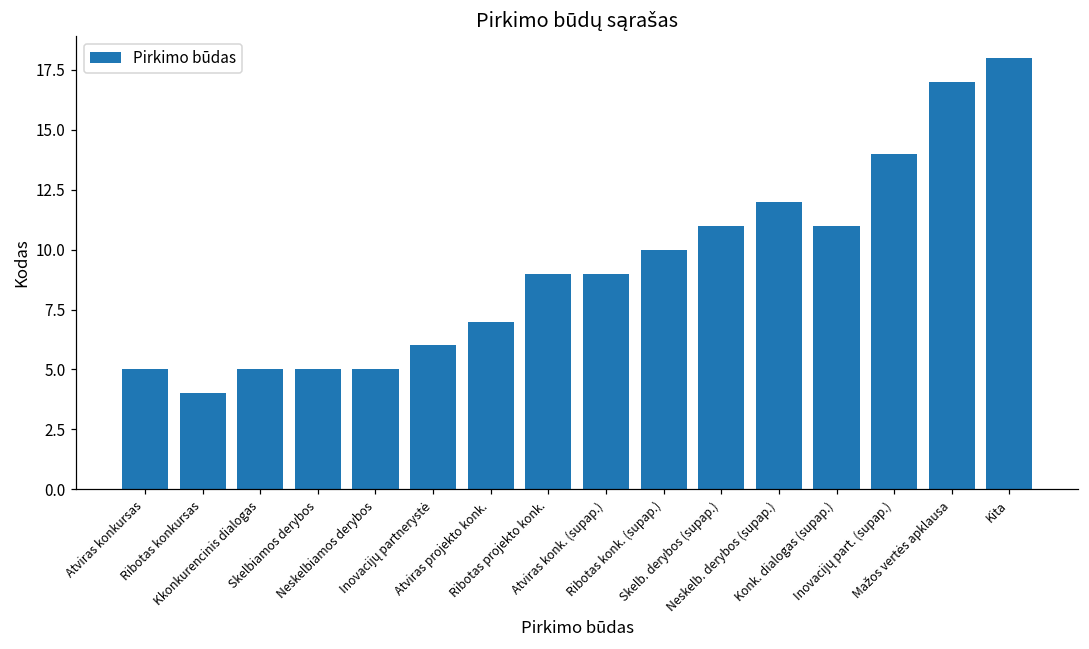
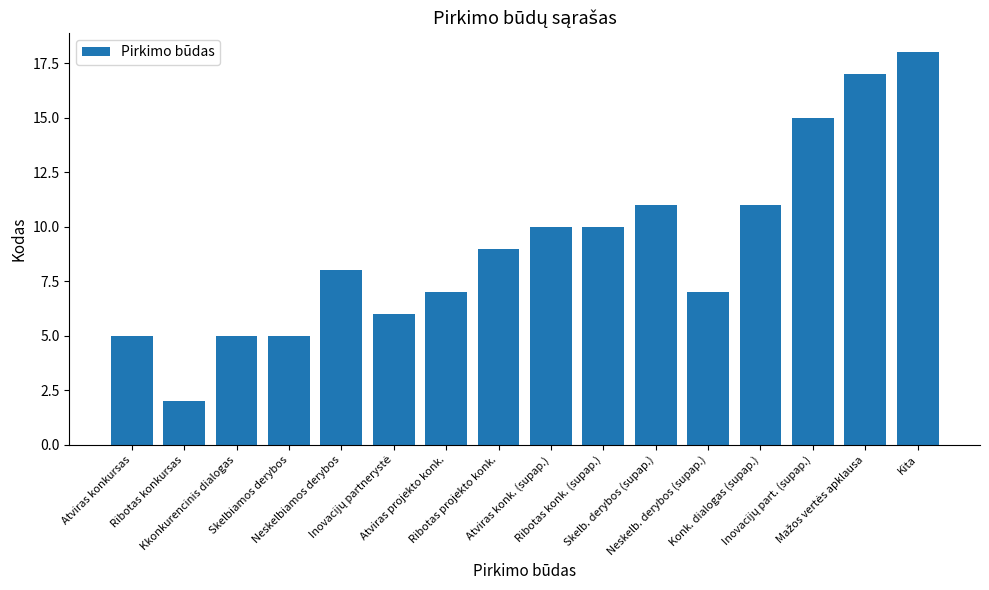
Ribotas konkursas: 4 -> 2
Neskelbiamos derybos: 5 -> 8
Atviras konk. (supap.): 9 -> 10
Neskelb. derybos (supap.): 12 -> 7
Inovacijų part. (supap.): 14 -> 15
